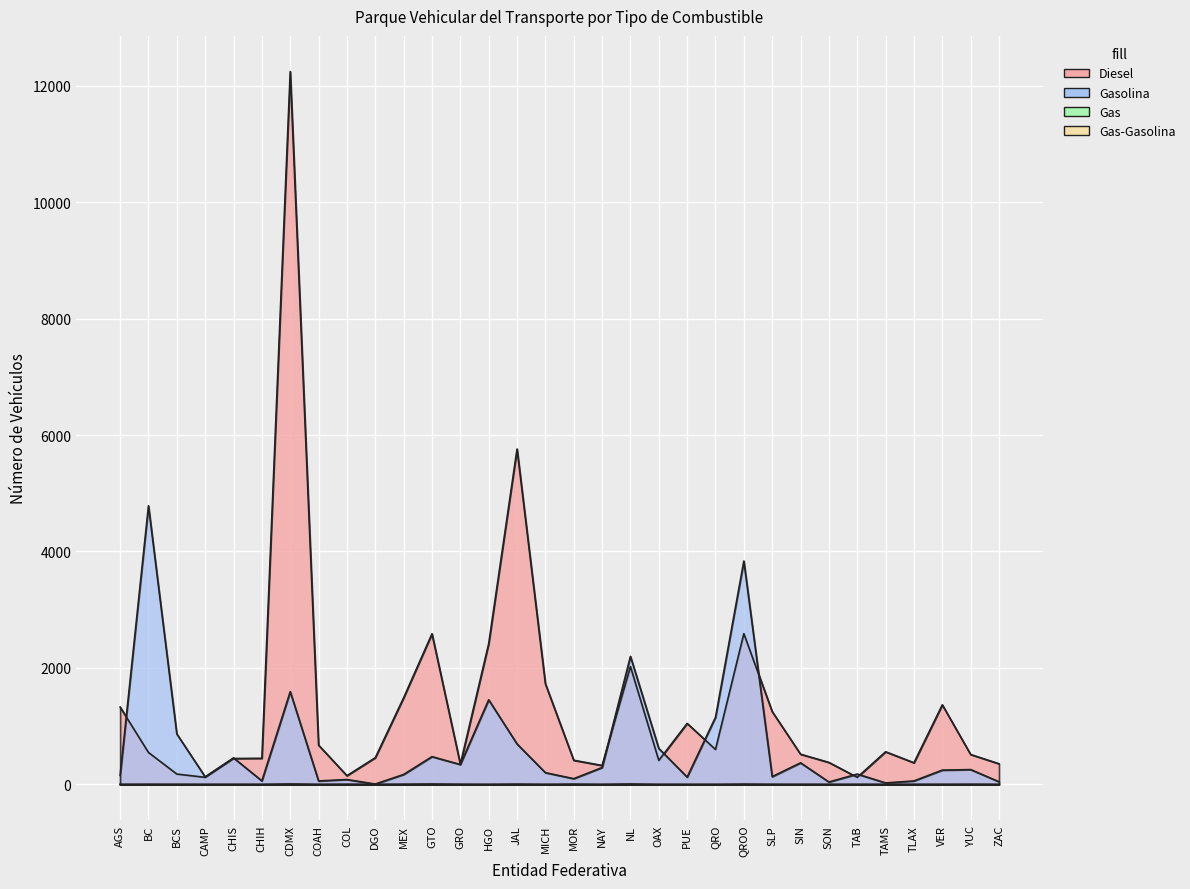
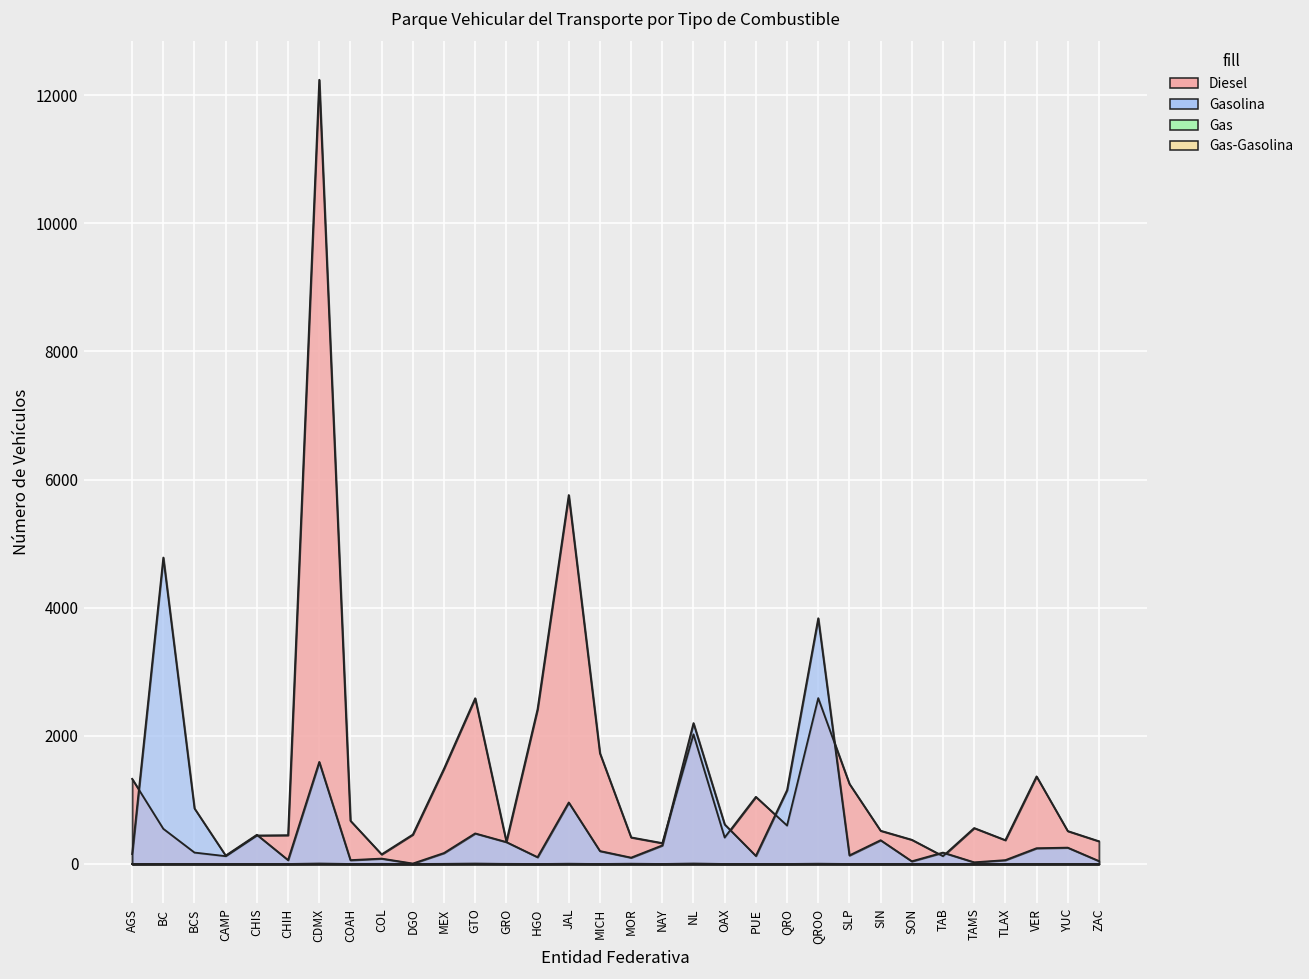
Gasolina, HGO: 1500 -> 100
Gasolina, JAL: 700 -> 1000
